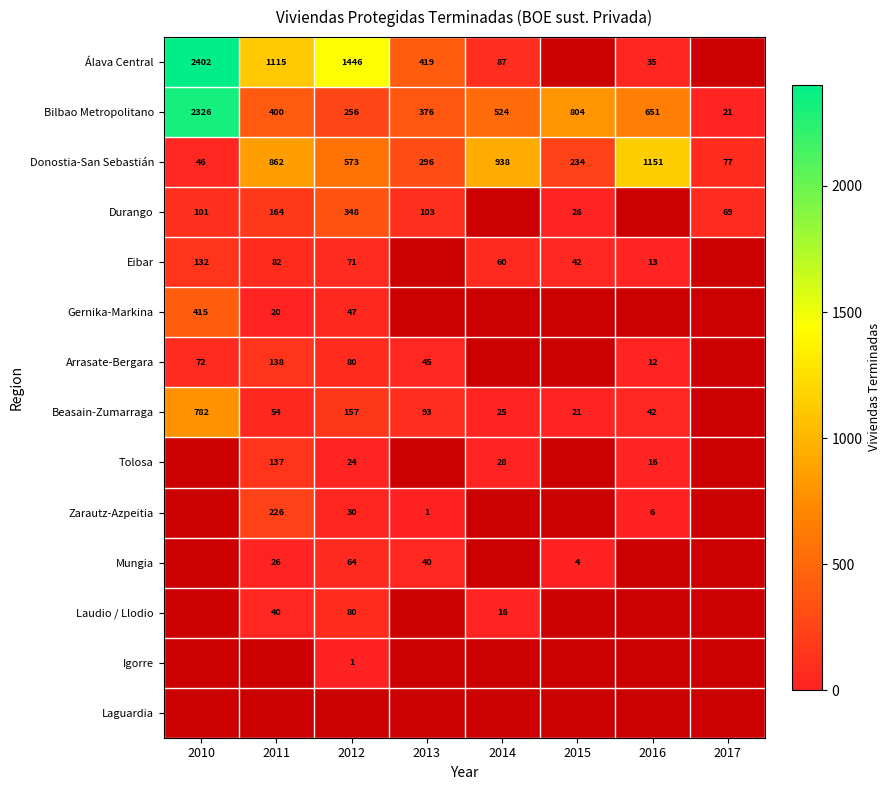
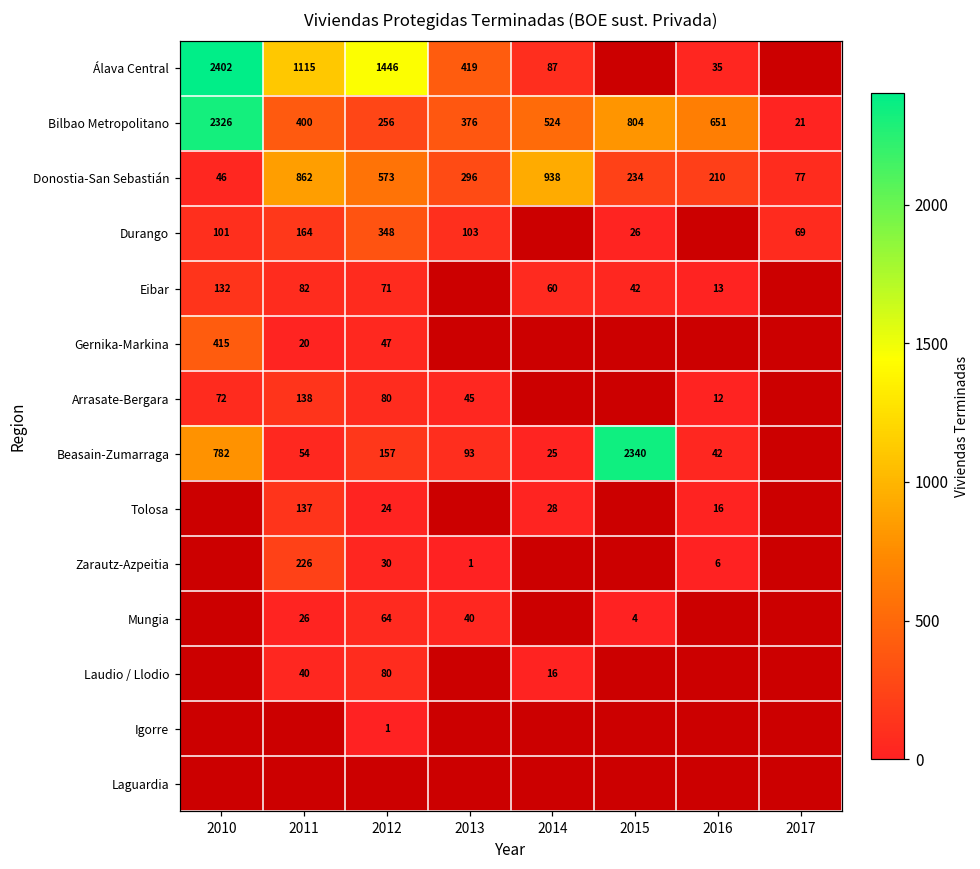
Donostia-San Sebastián, 2016: 1151 -> 210
Beasain-Zumarraga, 2015: 21 -> 2340
